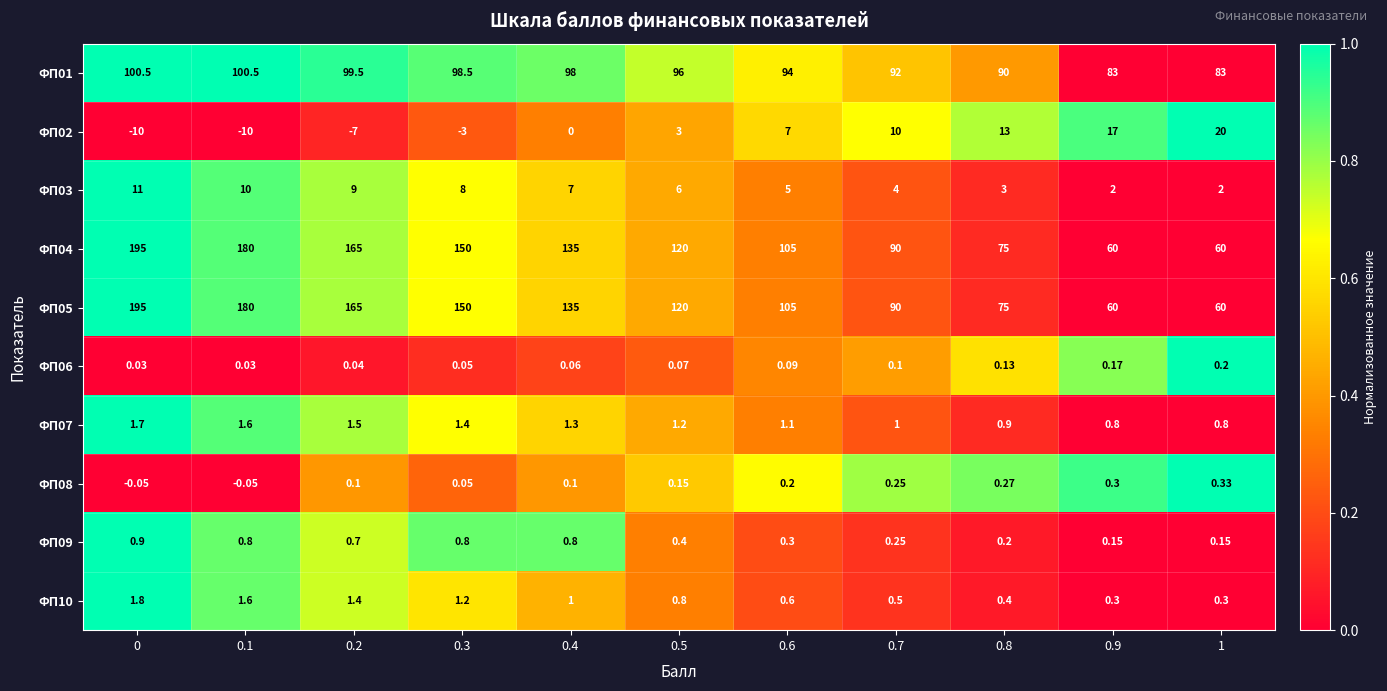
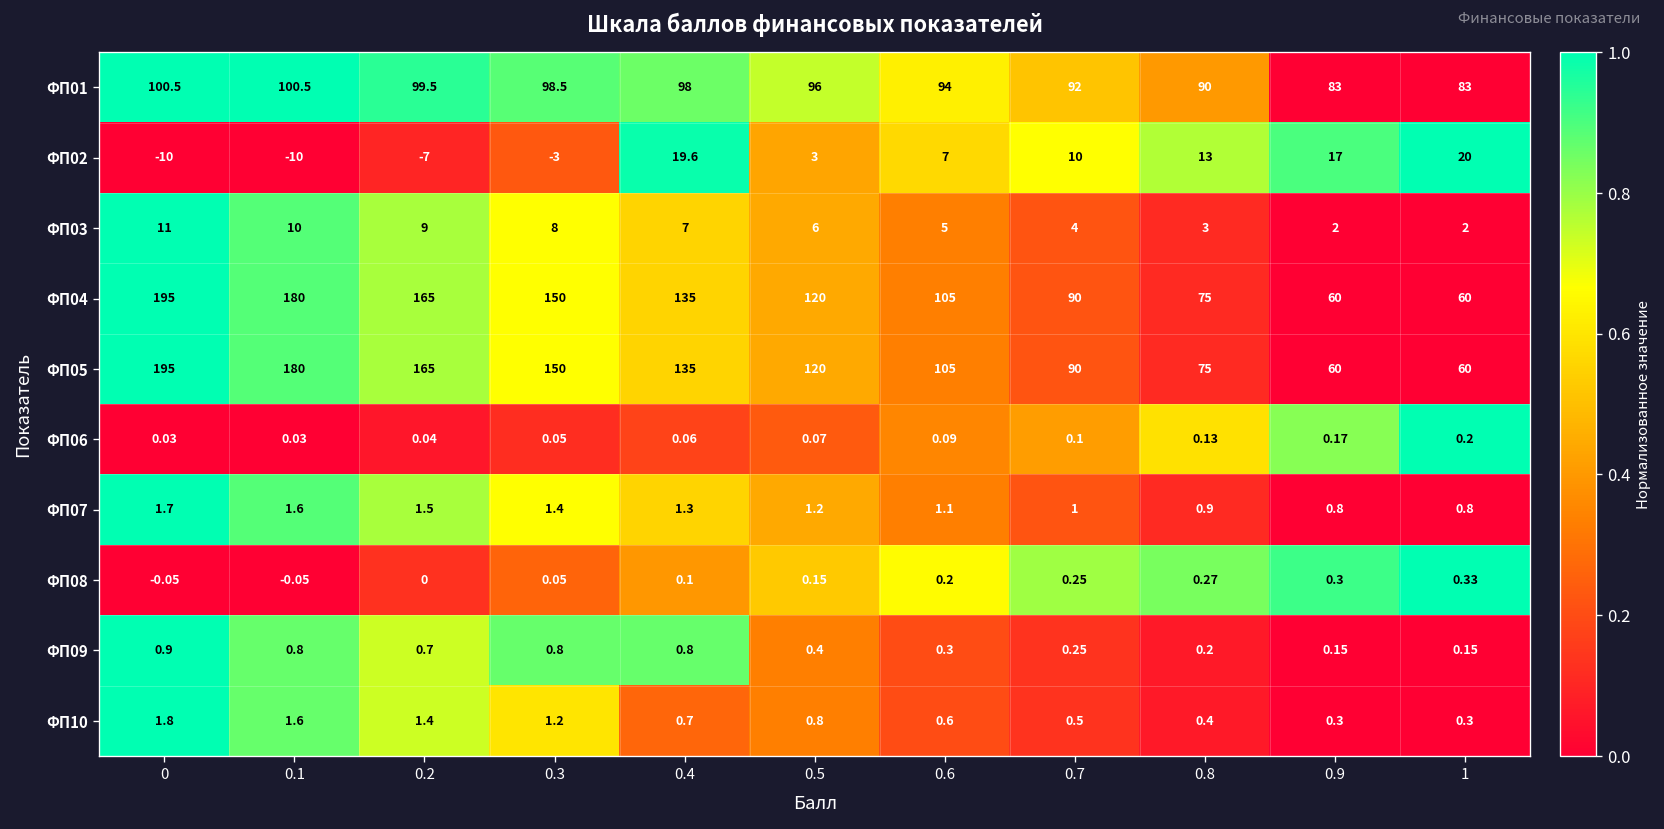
ФП02, 0.4: 0 -> 19.6
ФП08, 0.2: 0.1 -> 0
ФП10, 0.4: 1 -> 0.7
